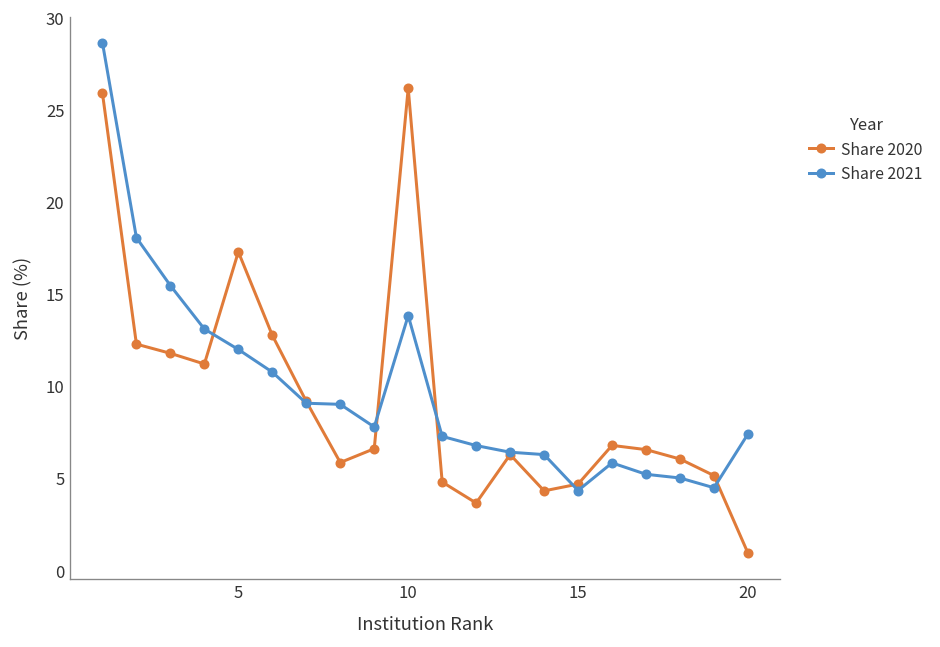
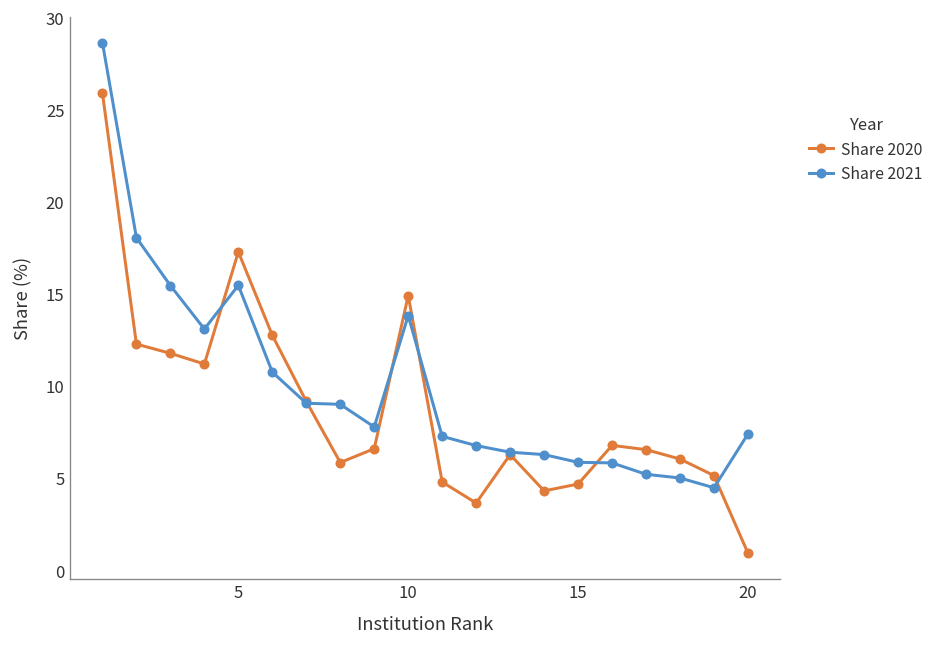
Share 2021, 5: 12.0 -> 15.5
Share 2020, 10: 26.2 -> 14.9
Share 2021, 15: 4.3 -> 5.9
